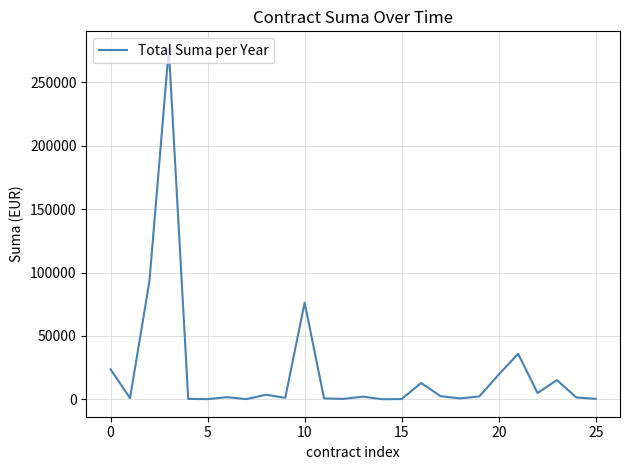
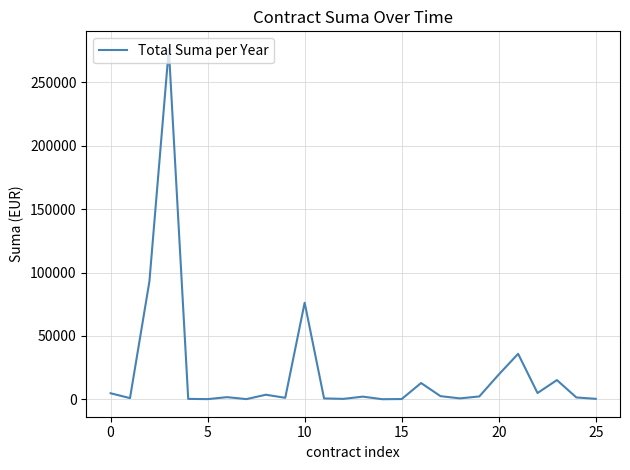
0: 24000 -> 5000
